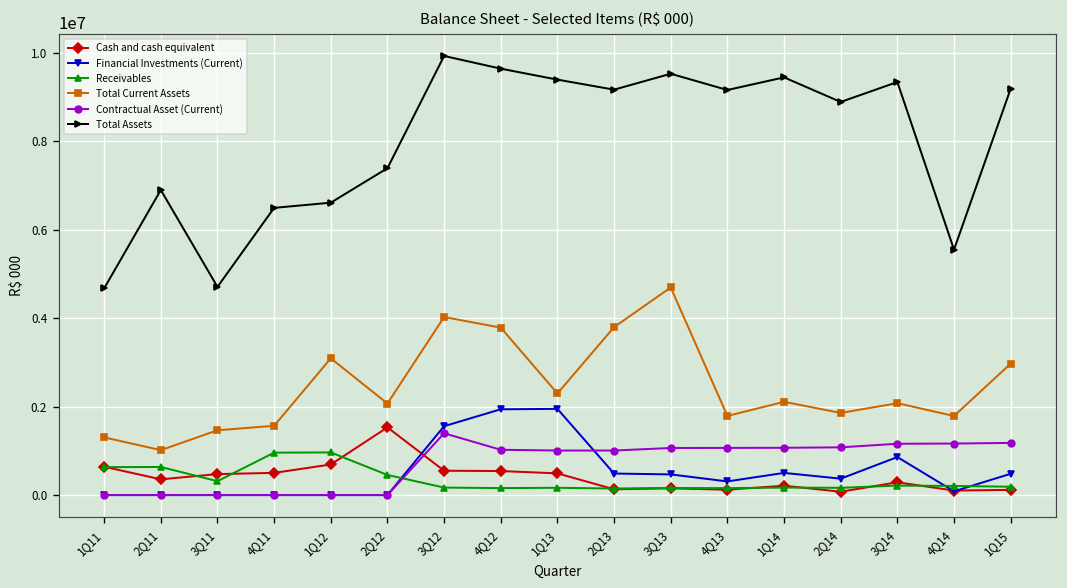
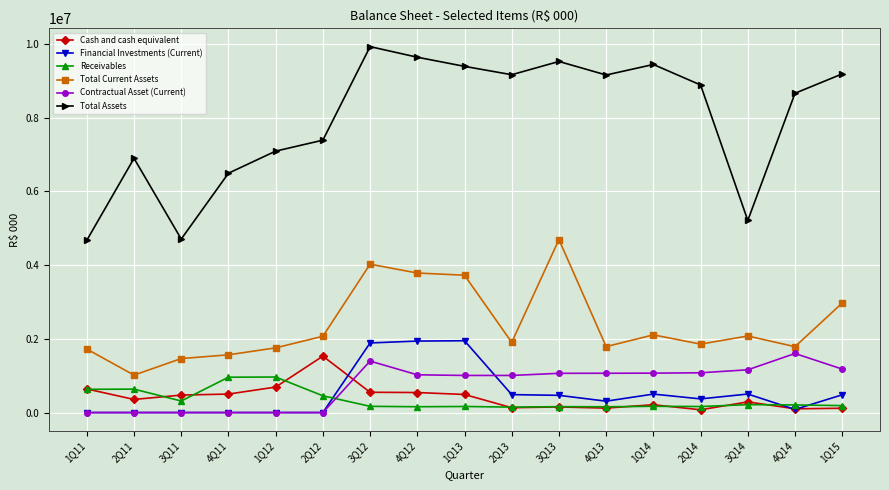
Total Current Assets, 1Q11: 1300000 -> 1700000
Total Current Assets, 1Q12: 3100000 -> 1800000
Total Assets, 1Q12: 6600000 -> 7100000
Financial Investments (Current), 3Q12: 1600000 -> 1900000
Total Current Assets, 1Q13: 2300000 -> 3700000
Total Current Assets, 2Q13: 3800000 -> 1900000
Financial Investments (Current), 3Q14: 900000 -> 500000
Total Assets, 3Q14: 9300000 -> 5200000
Contractual Asset (Current), 4Q14: 1200000 -> 1600000
Total Assets, 4Q14: 5500000 -> 8700000
